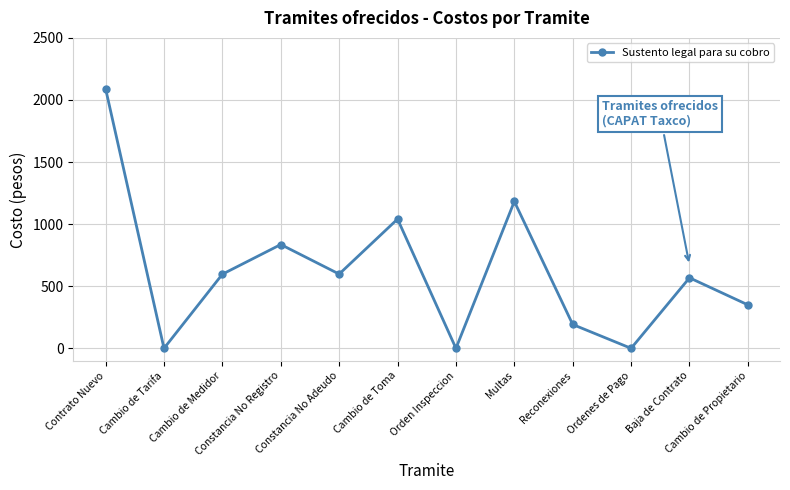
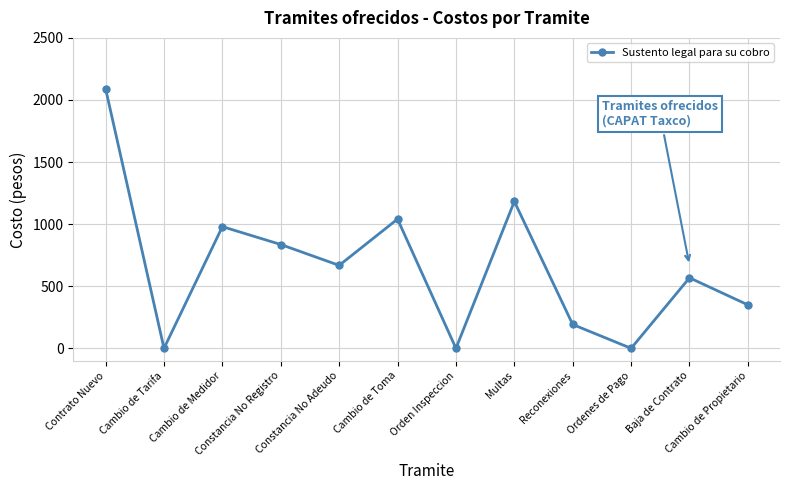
Cambio de Medidor: 600 -> 980
Constancia No Adeudo: 600 -> 670
